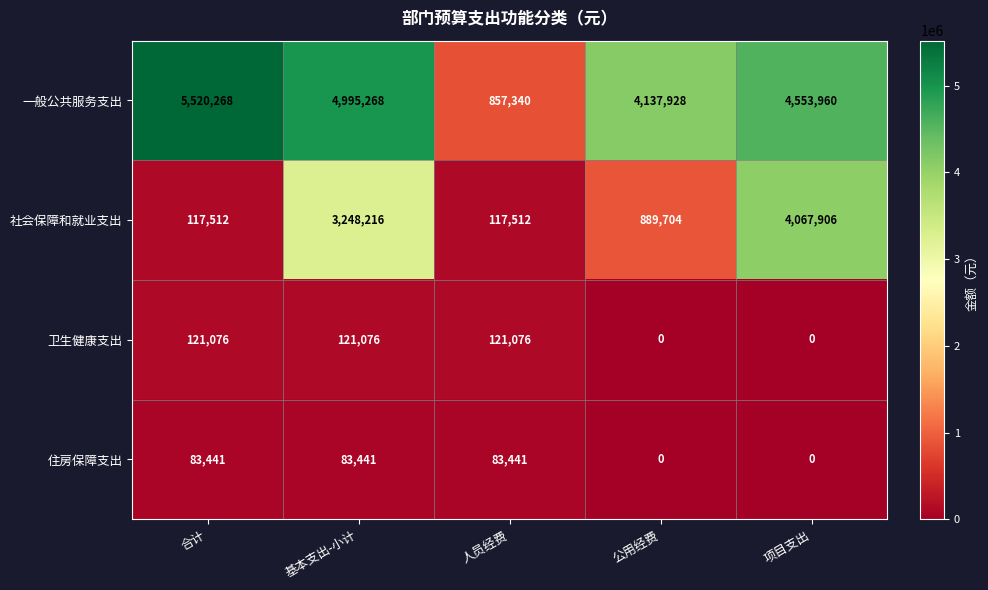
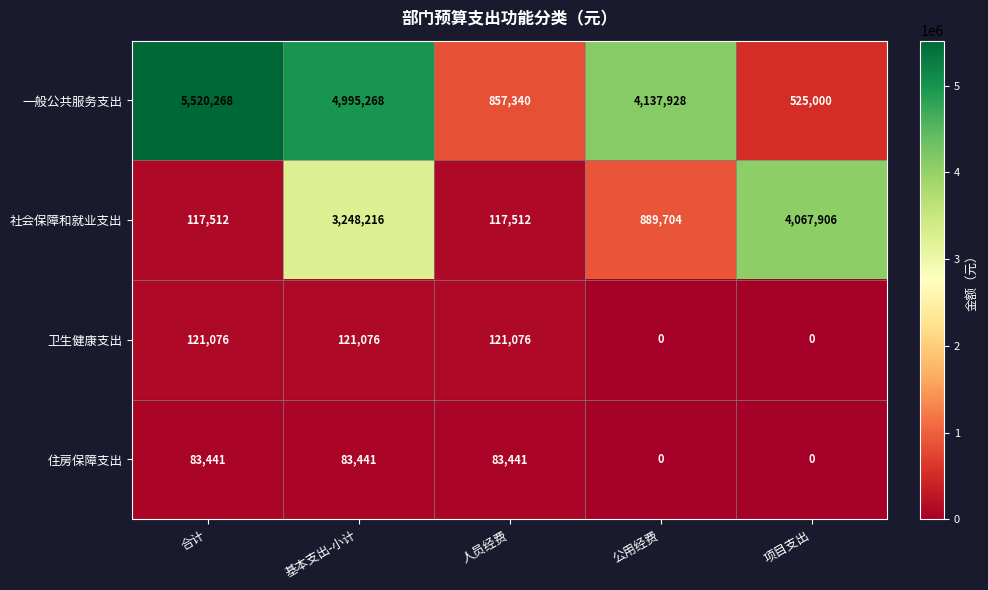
一般公共服务支出, 项目支出: 4,553,960 -> 525,000
